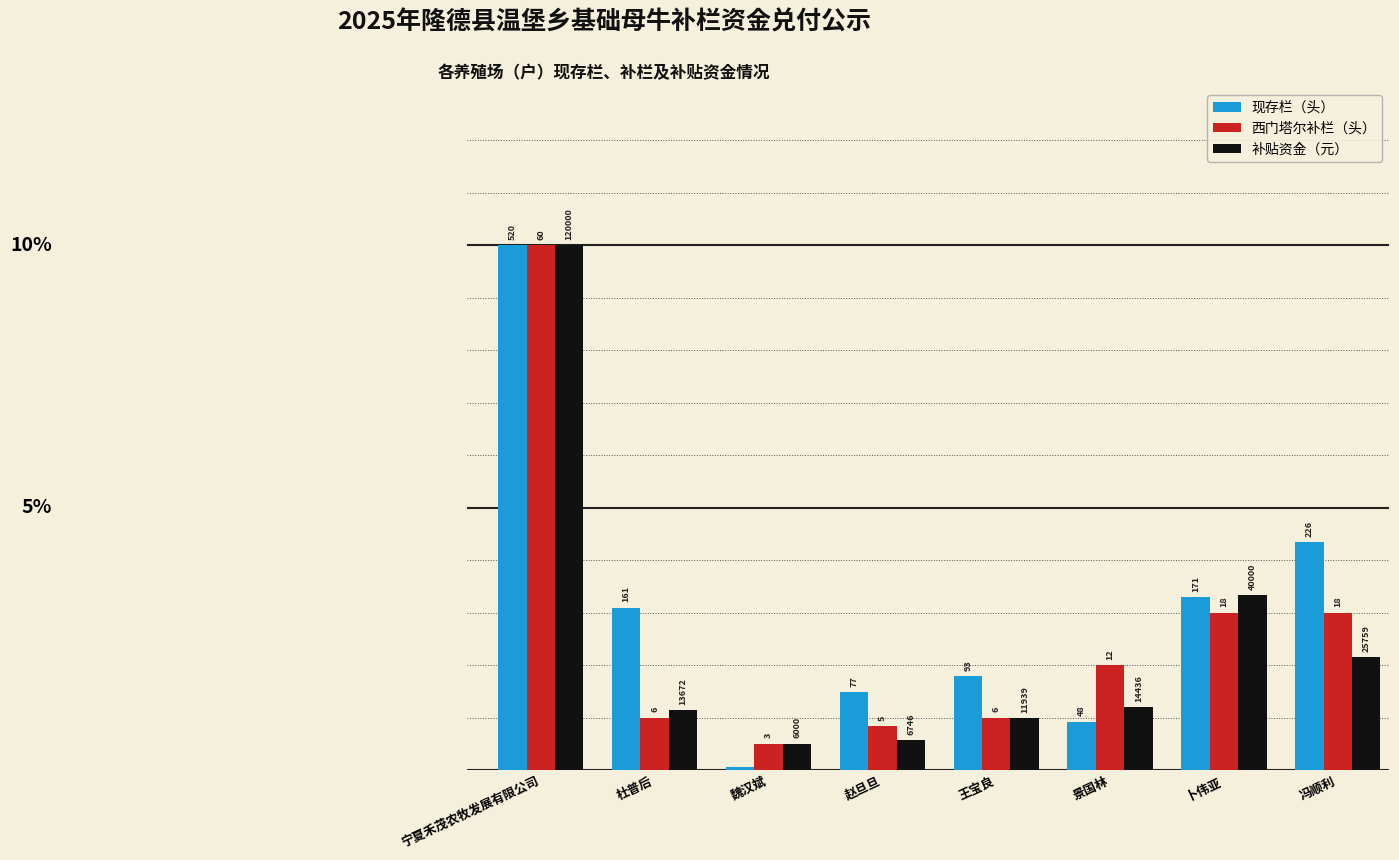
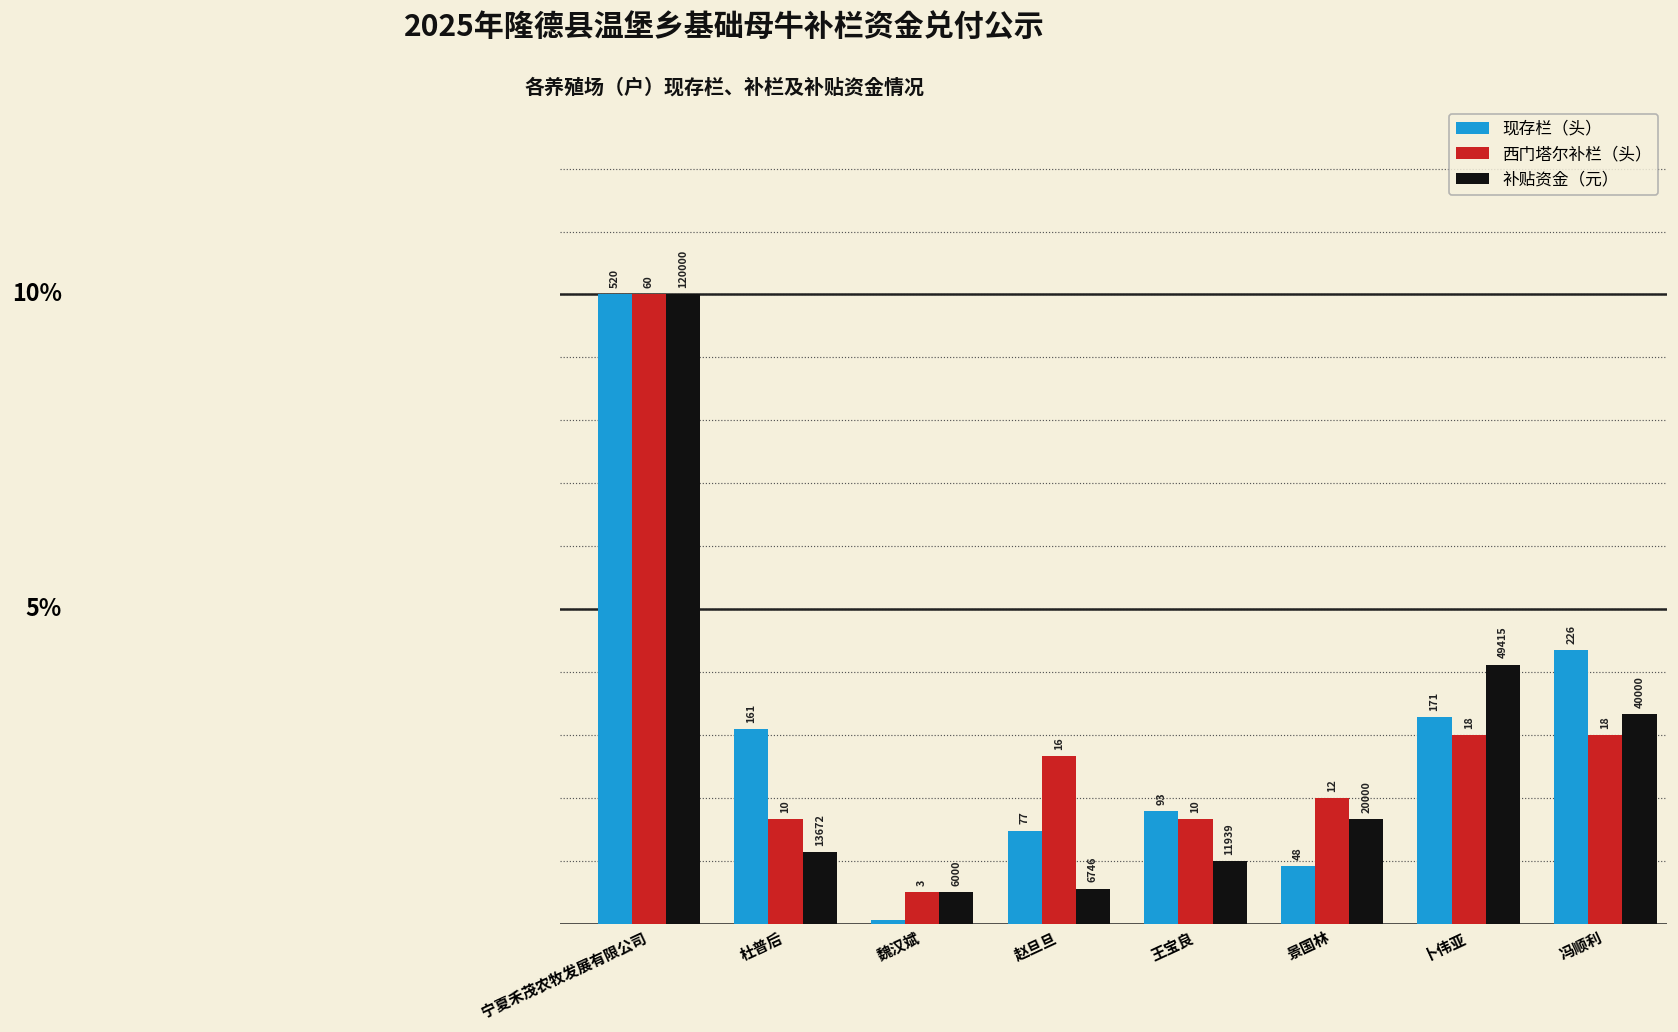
西门塔尔补栏（头）, 杜普后: 6 -> 10
西门塔尔补栏（头）, 赵旦旦: 5 -> 16
西门塔尔补栏（头）, 王宝良: 6 -> 10
补贴资金（元）, 景国林: 14436 -> 20000
补贴资金（元）, 卜伟亚: 40000 -> 49415
补贴资金（元）, 冯顺利: 25759 -> 40000
